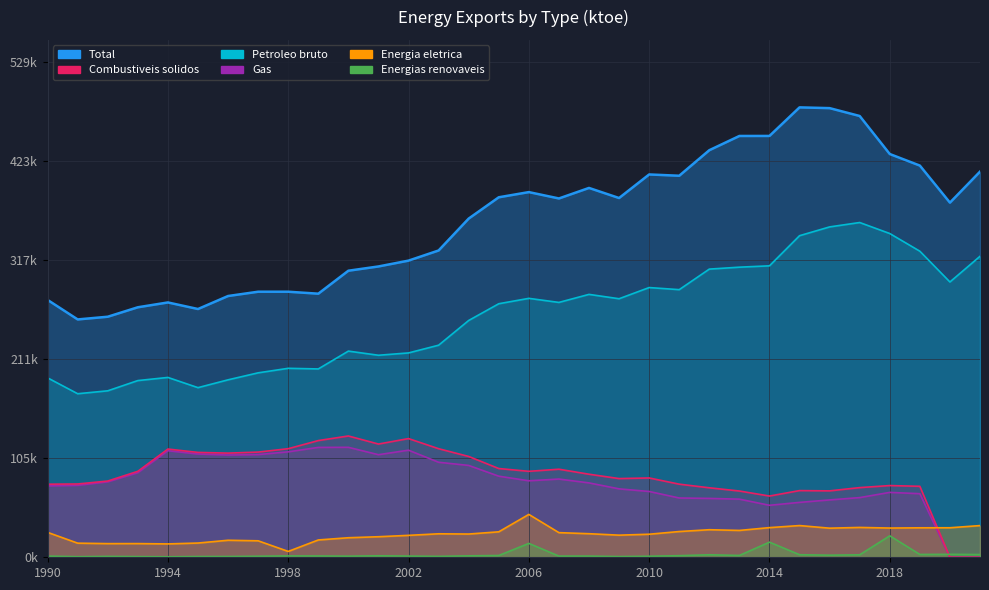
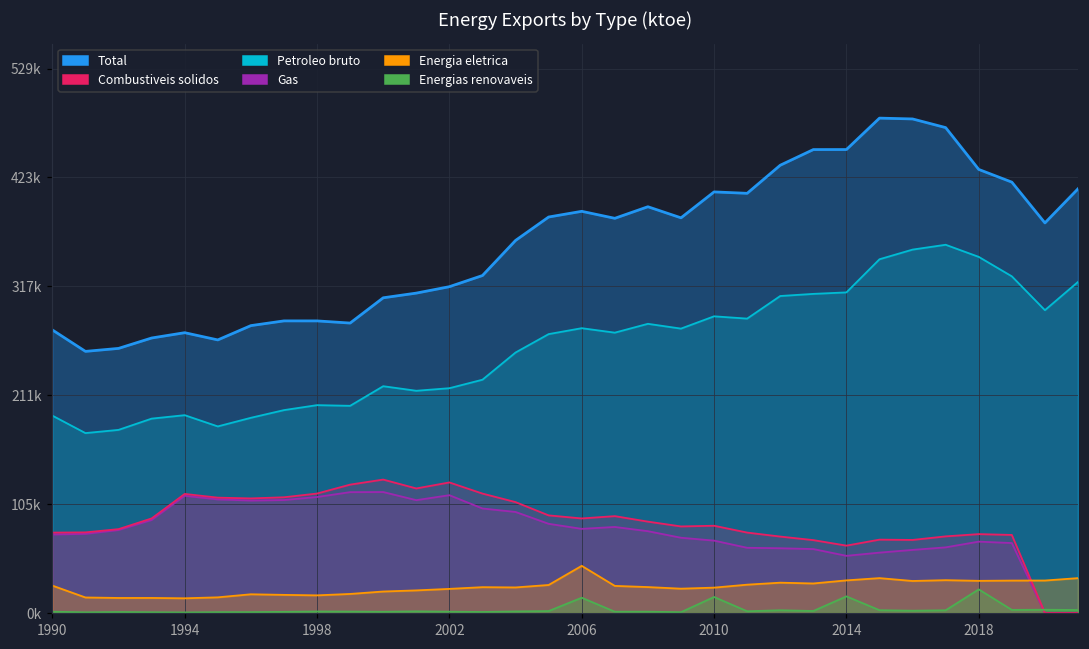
Energia eletrica, 1998: 10000 -> 20000
Energias renovaveis, 2010: 0 -> 20000
